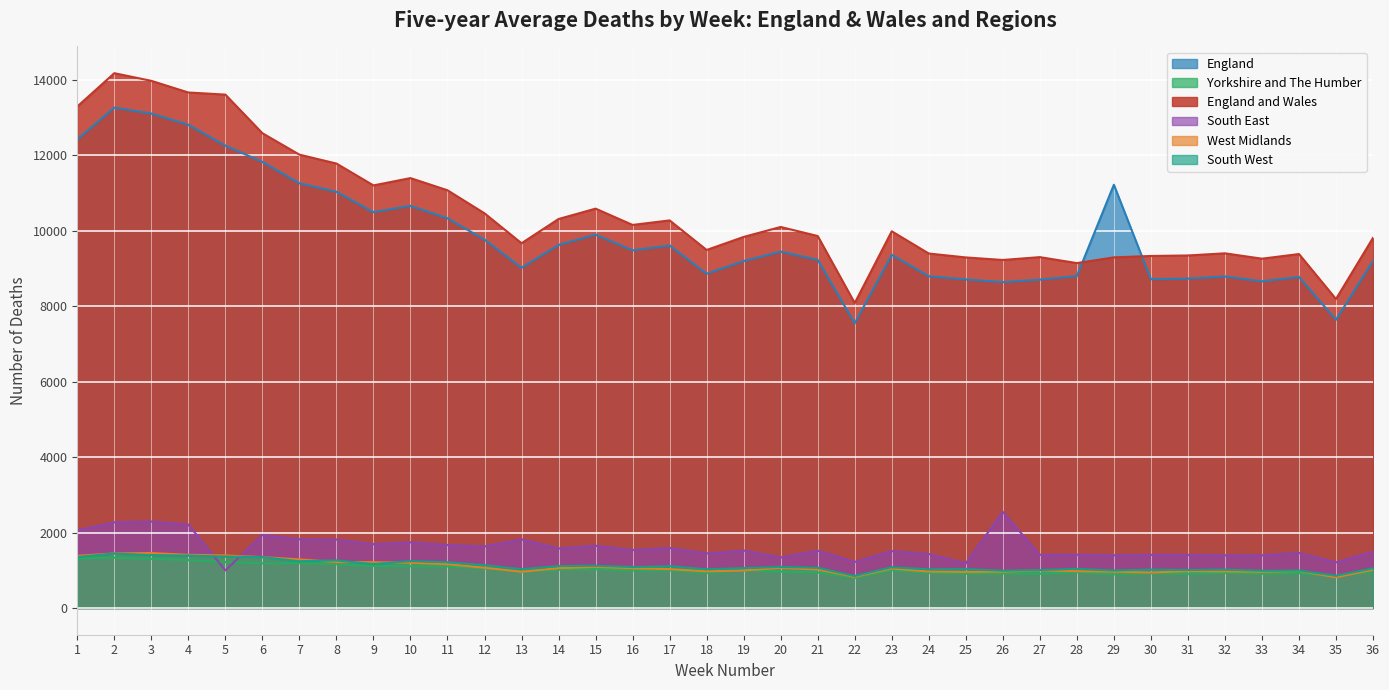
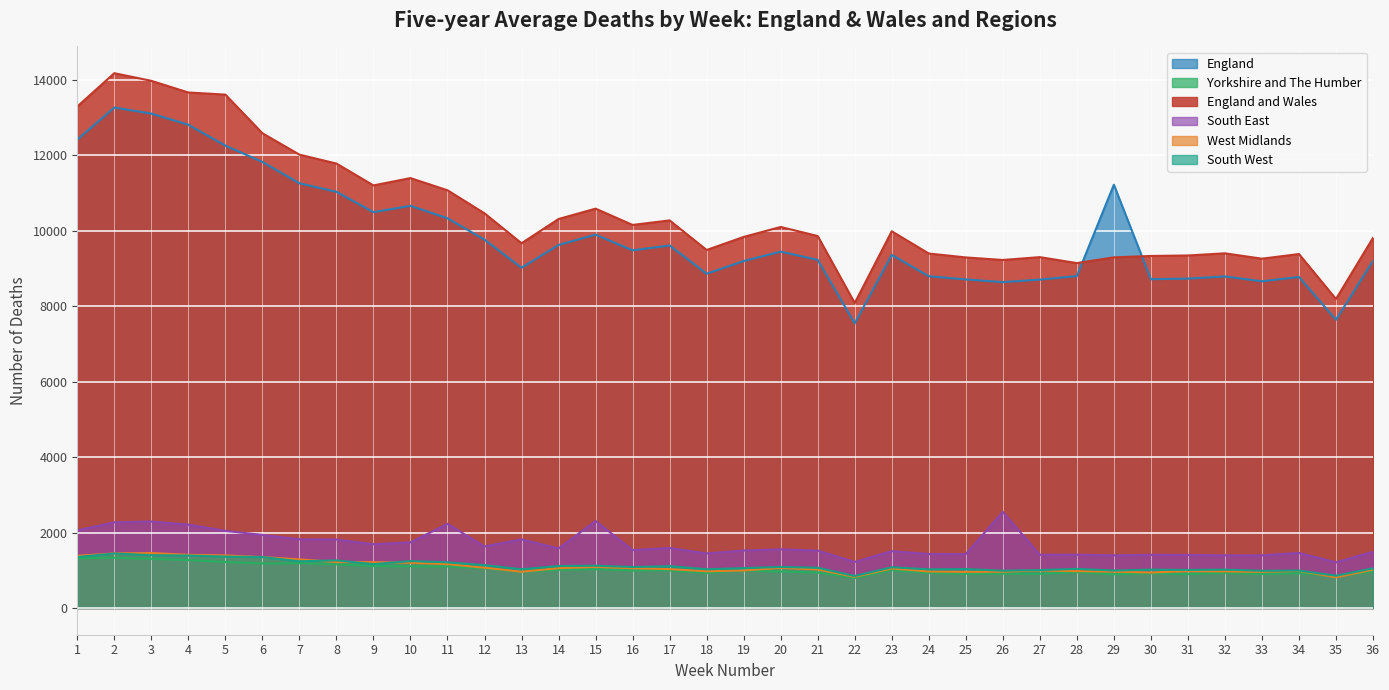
South East, 5: 1000 -> 2000
South East, 11: 1700 -> 2200
South East, 15: 1700 -> 2300
South East, 20: 1300 -> 1600
South East, 25: 1200 -> 1400
